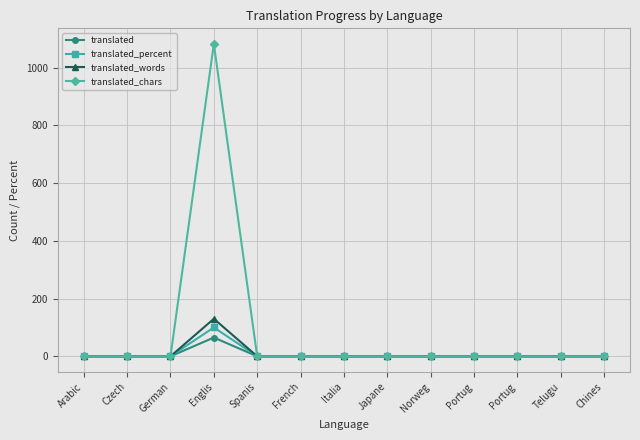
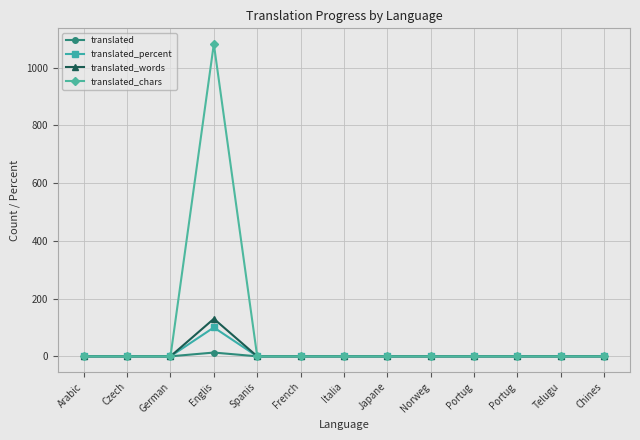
translated, Englis: 70 -> 10
